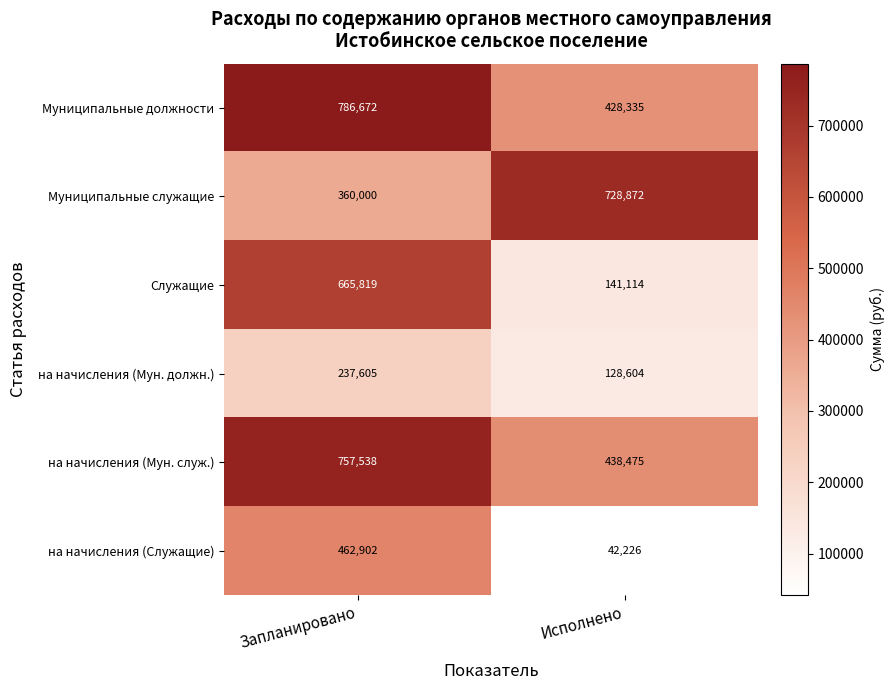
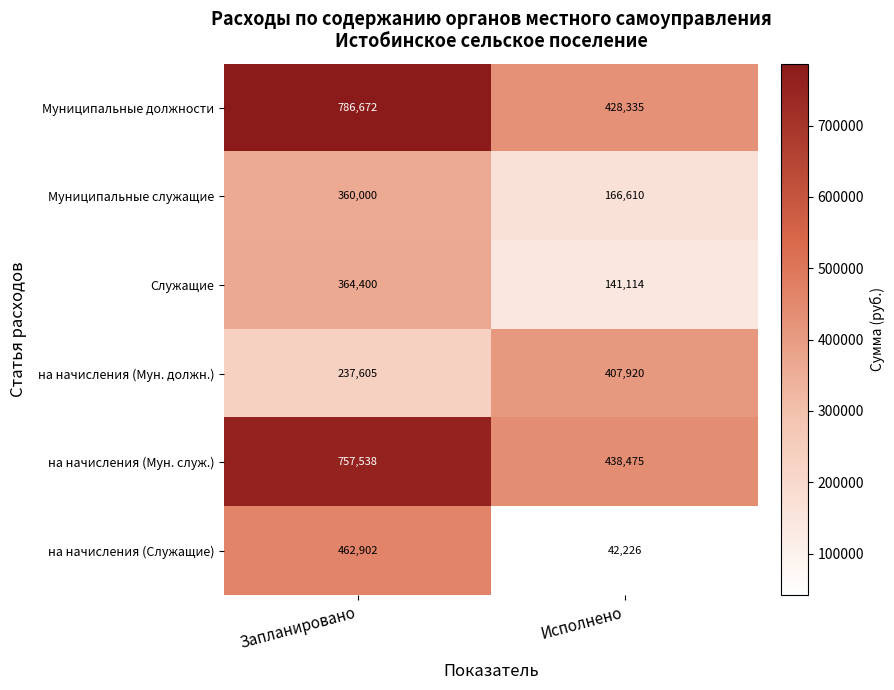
Муниципальные служащие, Исполнено: 728,872 -> 166,610
Служащие, Запланировано: 665,819 -> 364,400
на начисления (Мун. должн.), Исполнено: 128,604 -> 407,920
